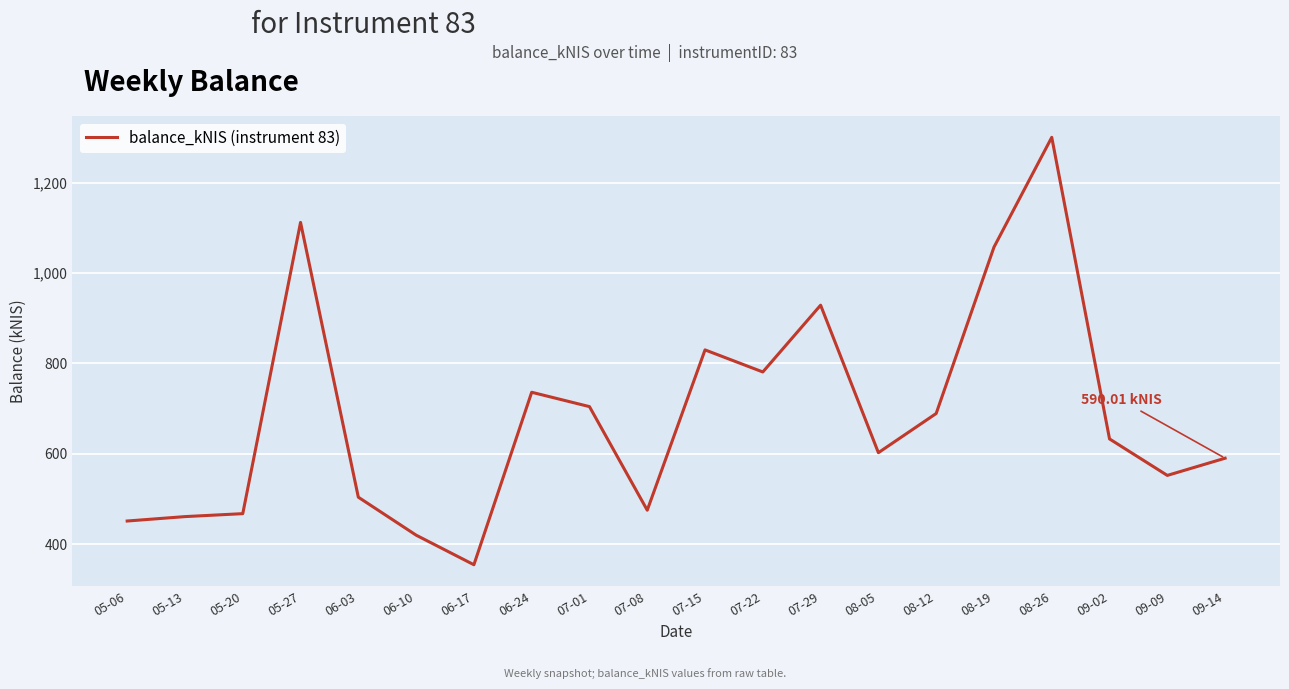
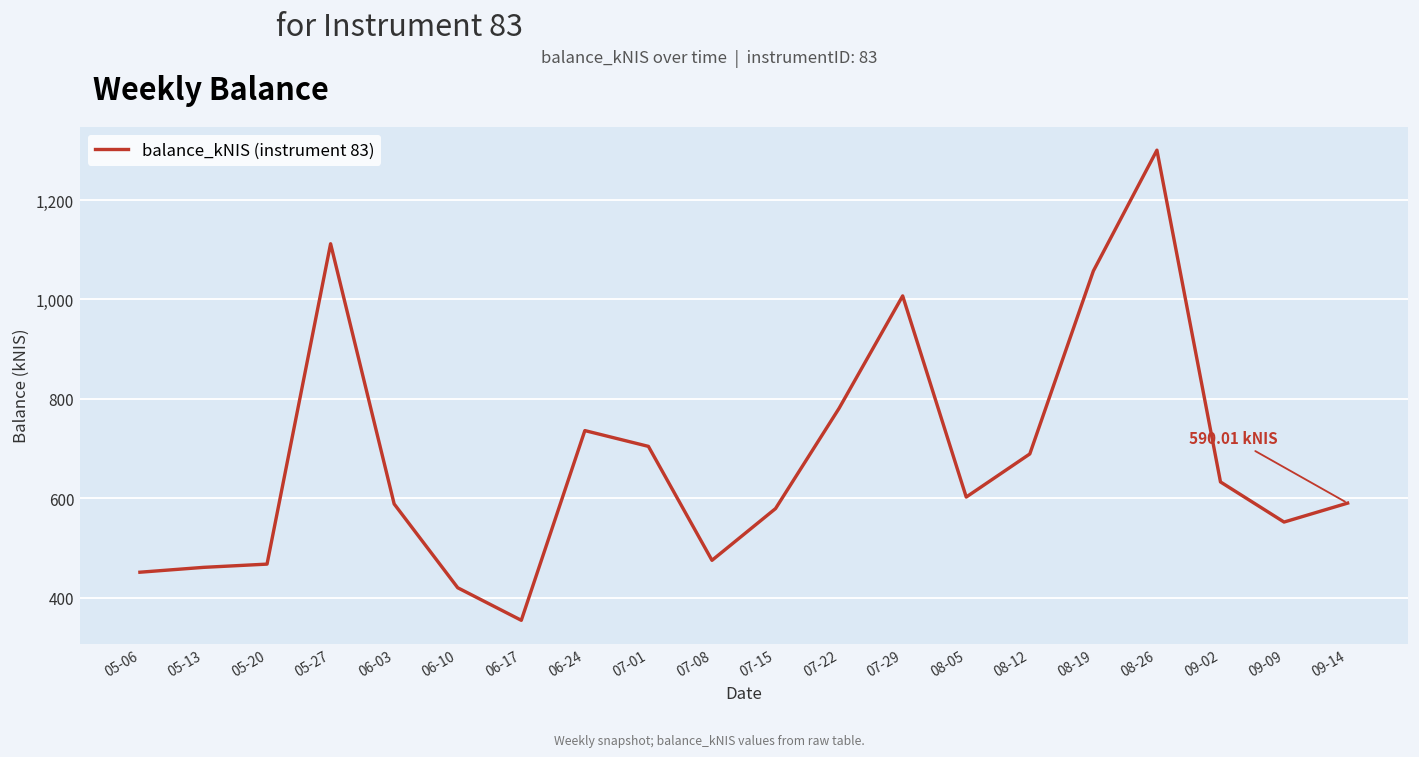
06-03: 500 -> 590
07-15: 830 -> 580
07-29: 930 -> 1,010
